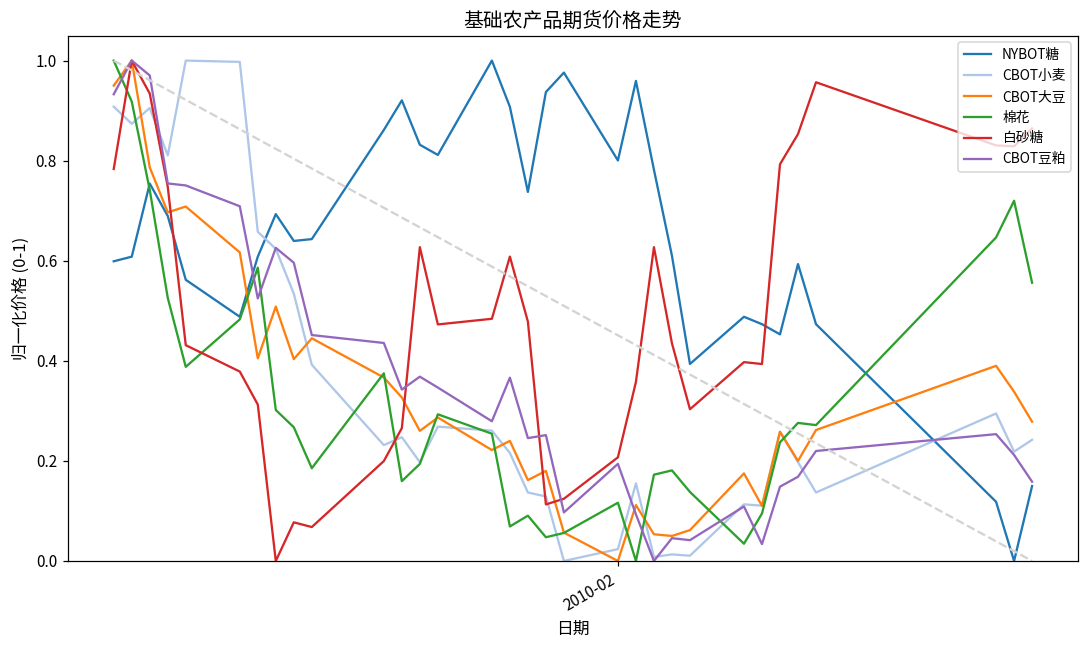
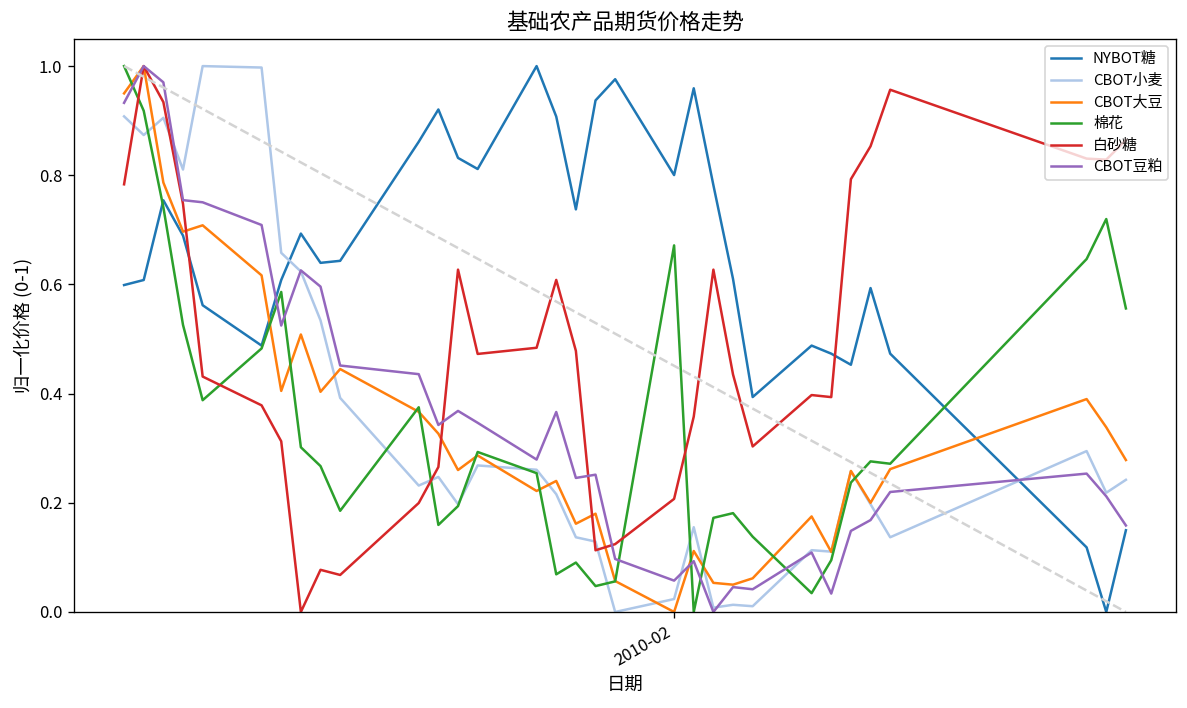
棉花, 2010-02: 0.12 -> 0.67
CBOT豆粕, 2010-02: 0.19 -> 0.06
